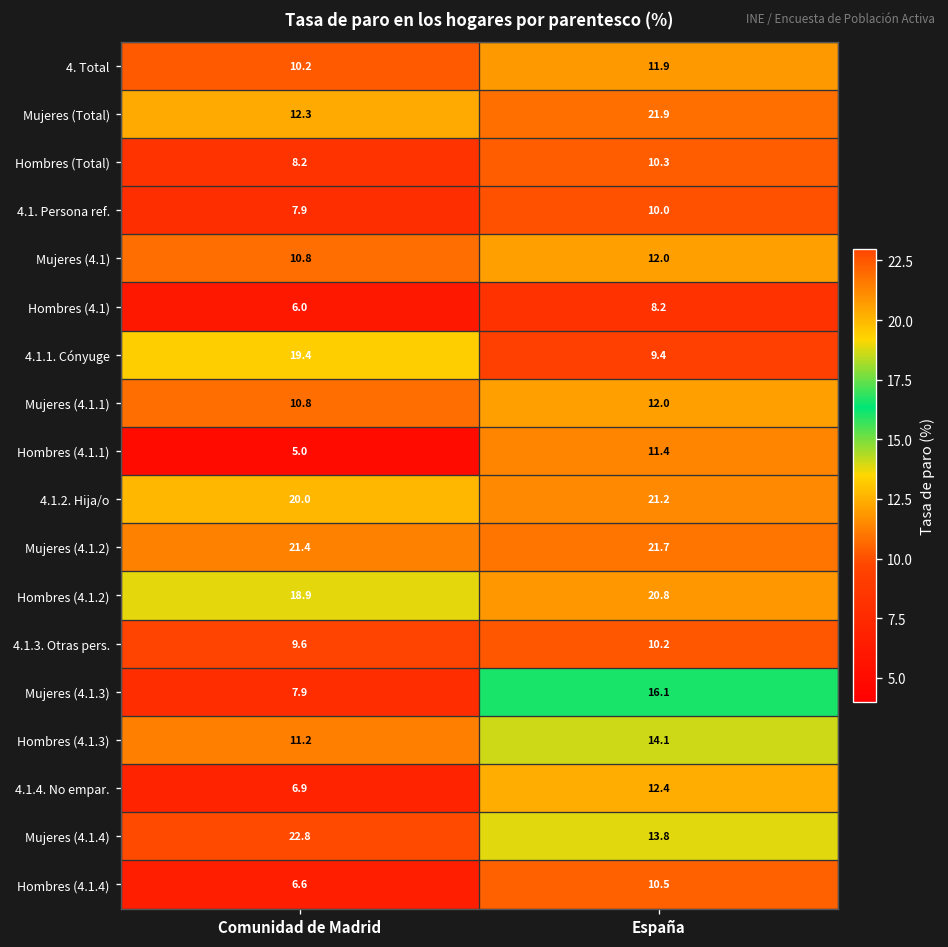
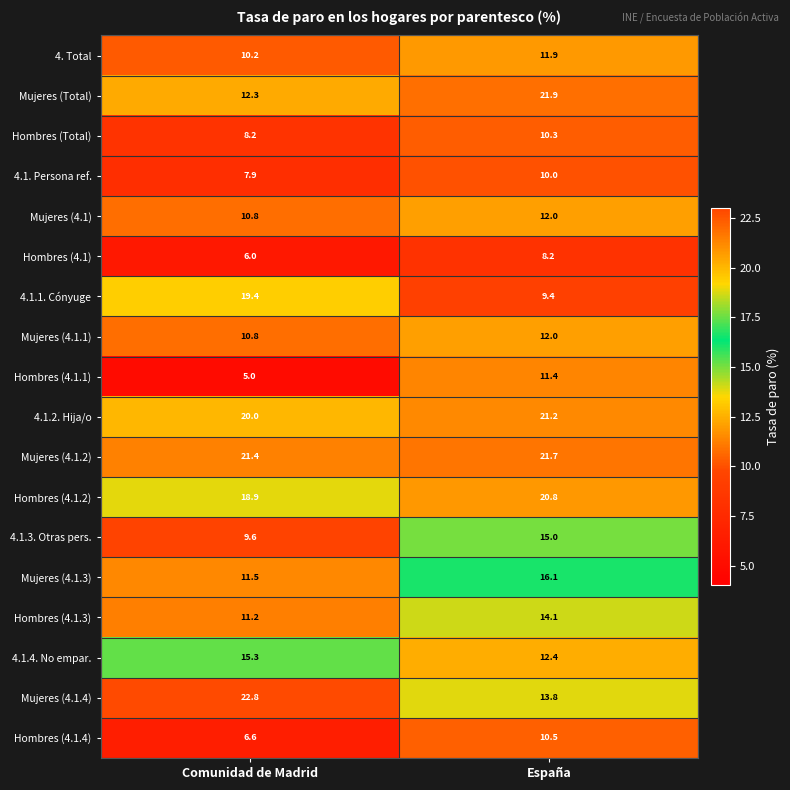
4.1.3. Otras pers., España: 10.2 -> 15.0
Mujeres (4.1.3), Comunidad de Madrid: 7.9 -> 11.5
4.1.4. No empar., Comunidad de Madrid: 6.9 -> 15.3
